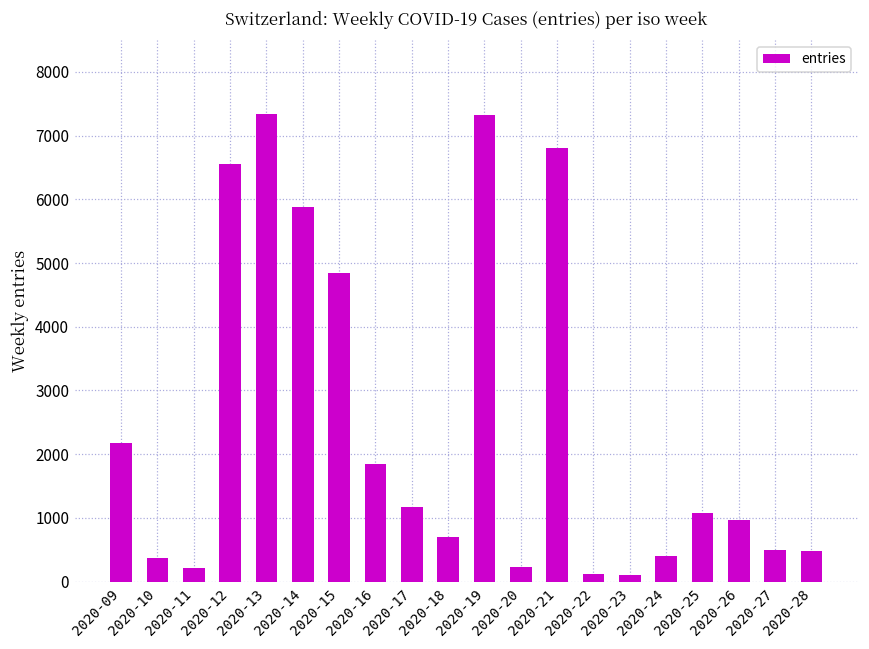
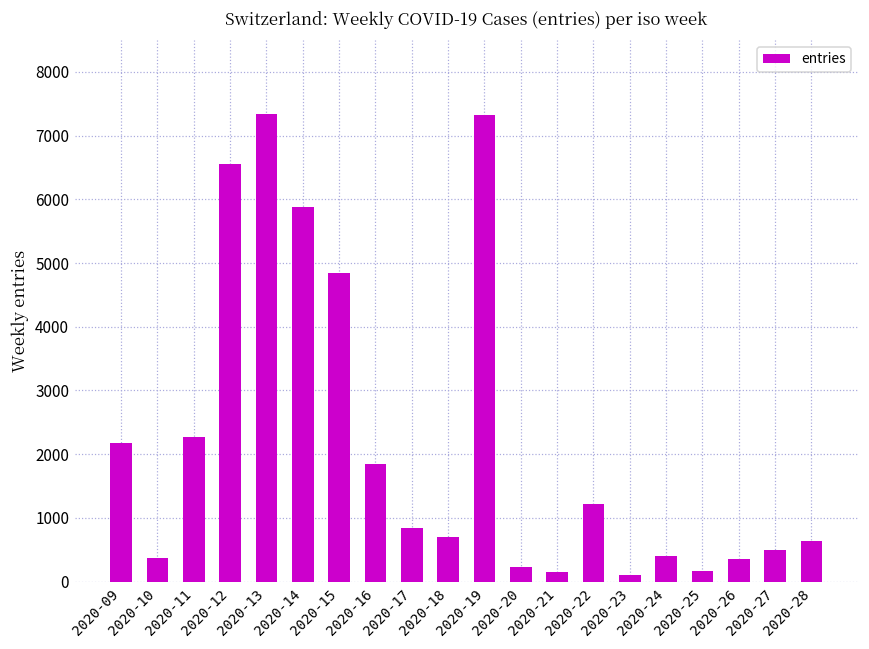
2020-11: 200 -> 2300
2020-17: 1200 -> 800
2020-21: 6800 -> 200
2020-22: 100 -> 1200
2020-25: 1100 -> 200
2020-26: 1000 -> 400
2020-28: 500 -> 600
